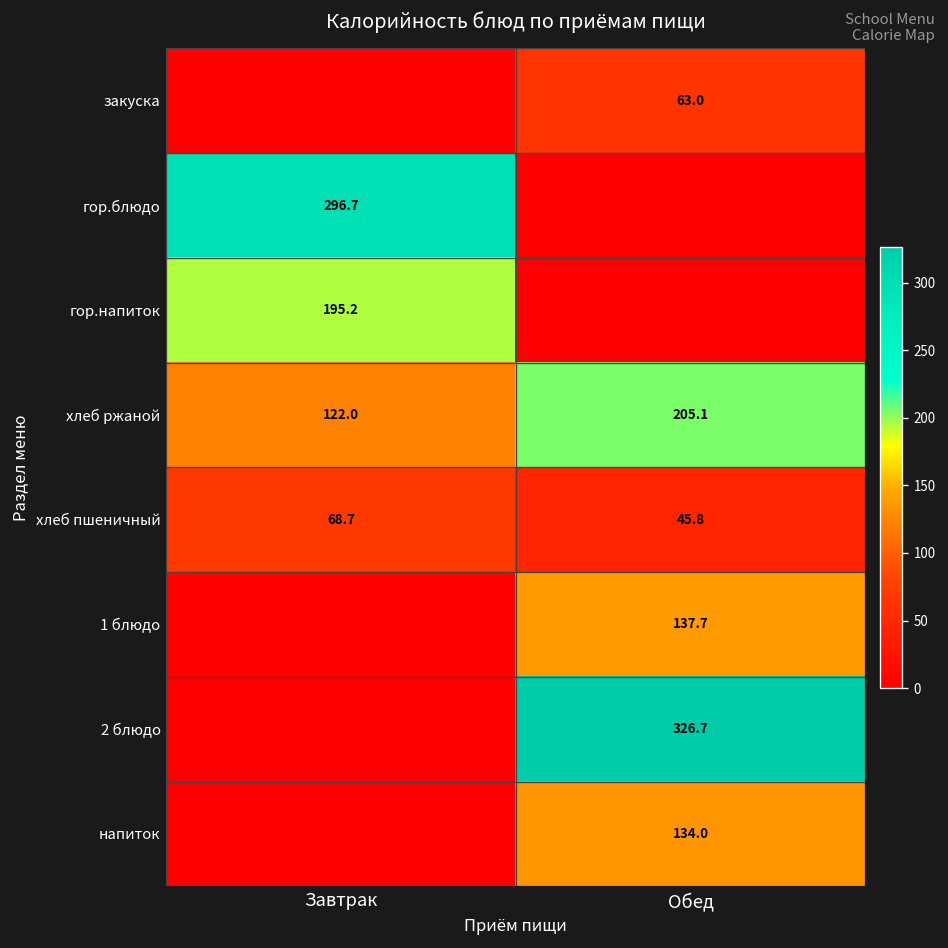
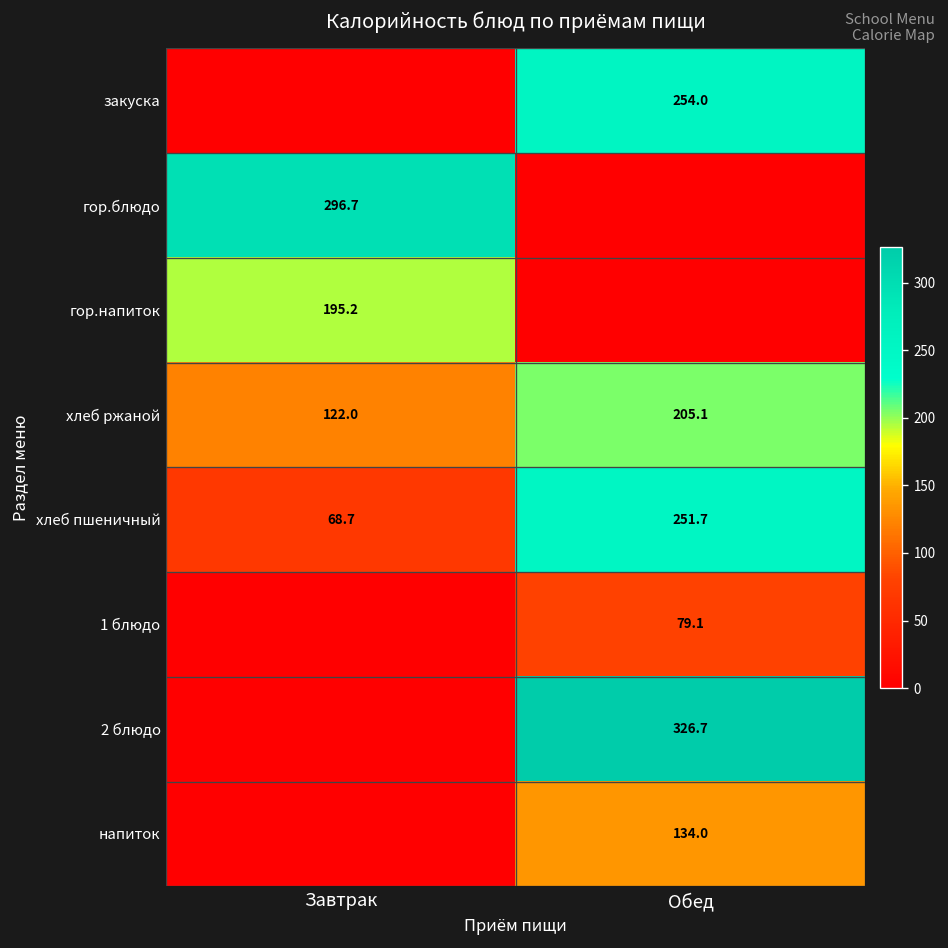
закуска, Обед: 63.0 -> 254.0
хлеб пшеничный, Обед: 45.8 -> 251.7
1 блюдо, Обед: 137.7 -> 79.1
